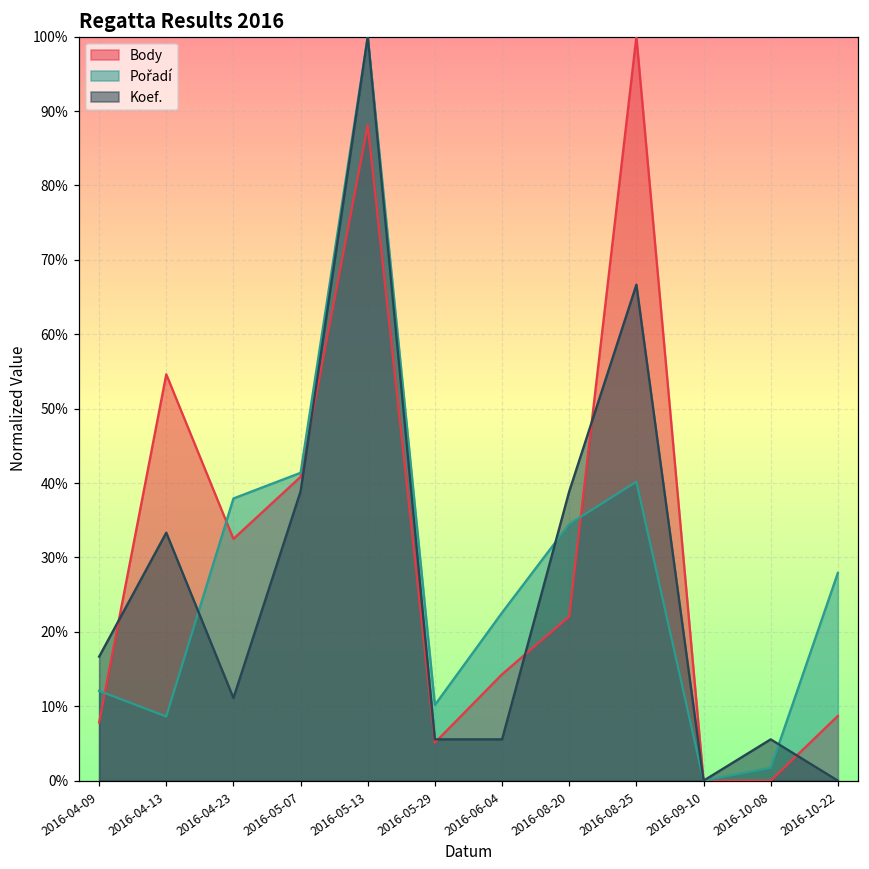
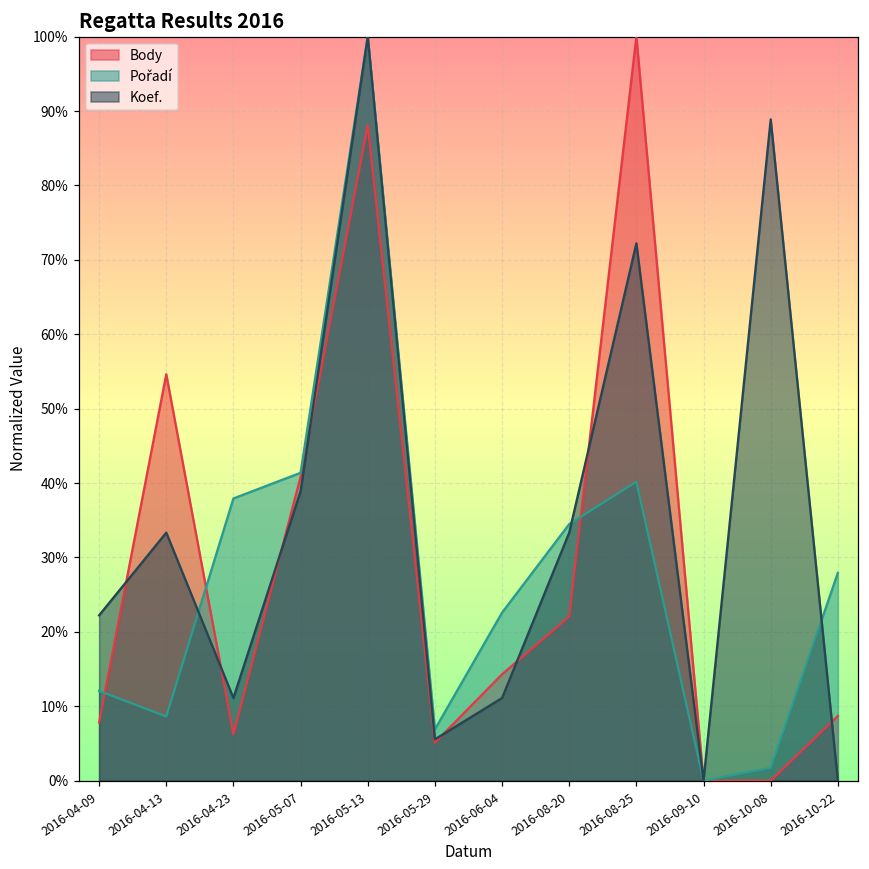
Koef., 2016-04-09: 17% -> 22%
Body, 2016-04-23: 32% -> 6%
Pořadí, 2016-05-29: 10% -> 7%
Koef., 2016-06-04: 6% -> 11%
Koef., 2016-08-20: 39% -> 33%
Koef., 2016-08-25: 67% -> 72%
Koef., 2016-10-08: 6% -> 89%
